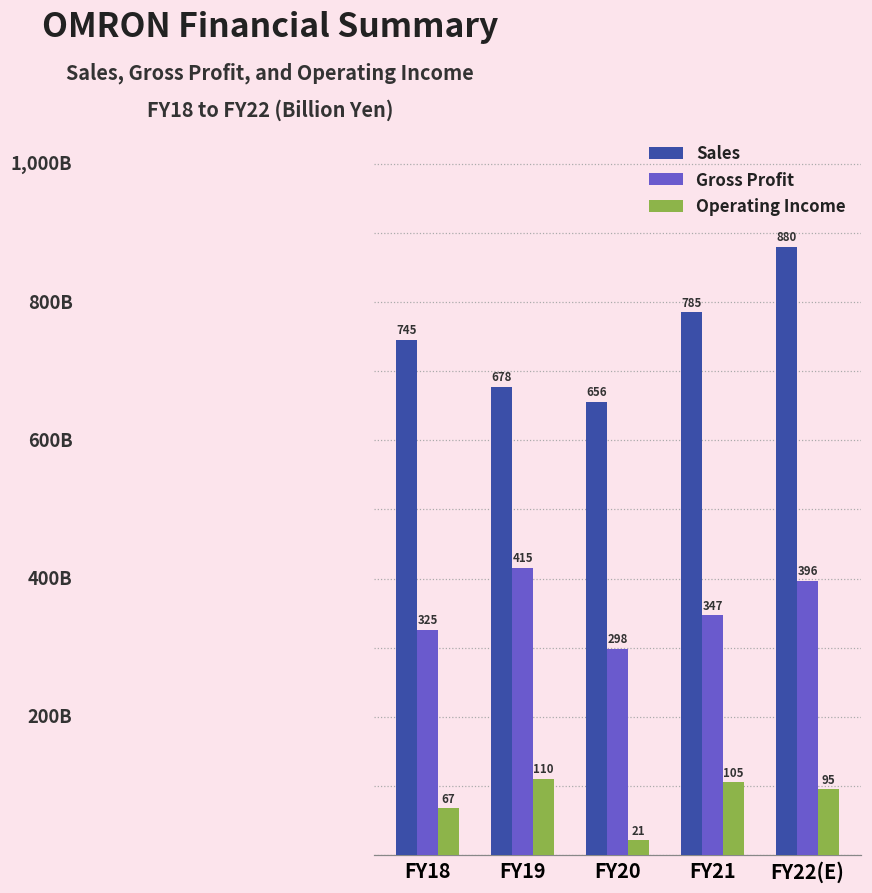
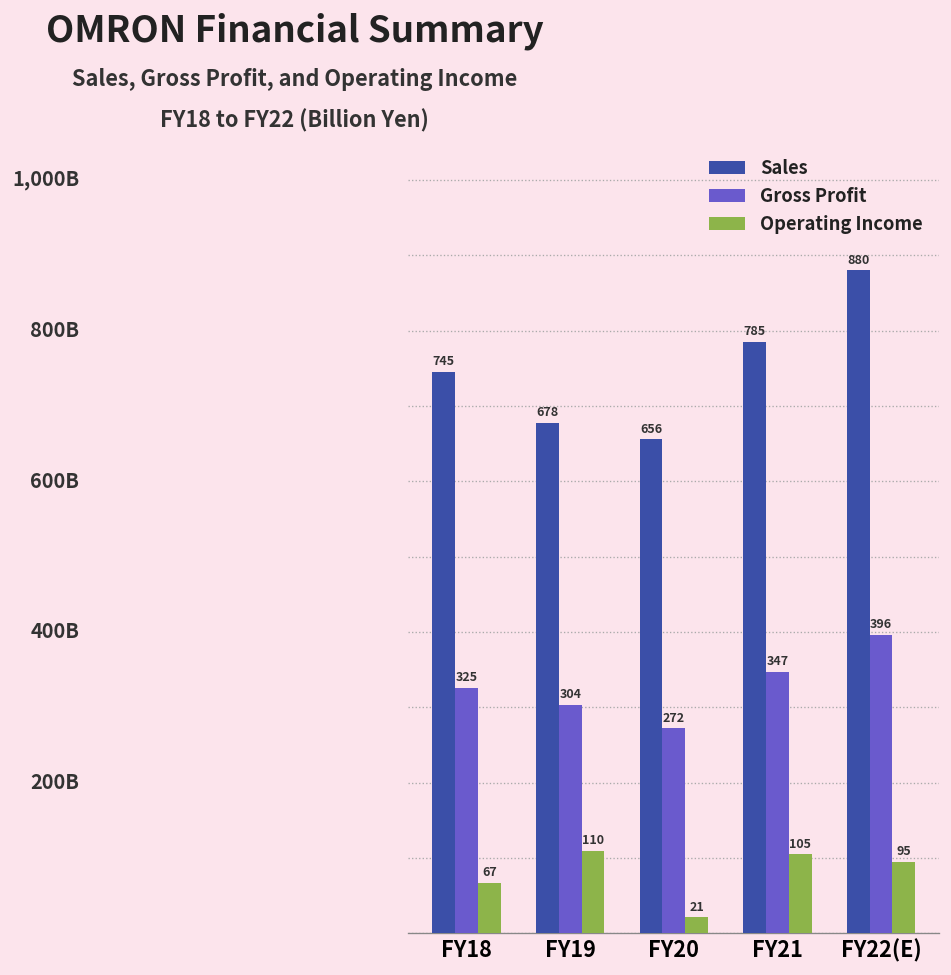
Gross Profit, FY19: 415 -> 304
Gross Profit, FY20: 298 -> 272
